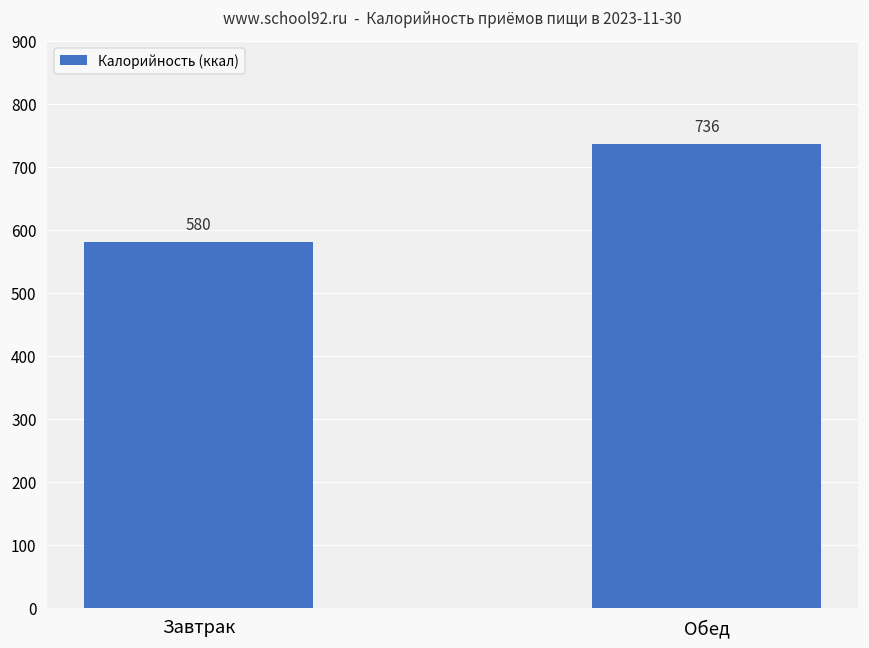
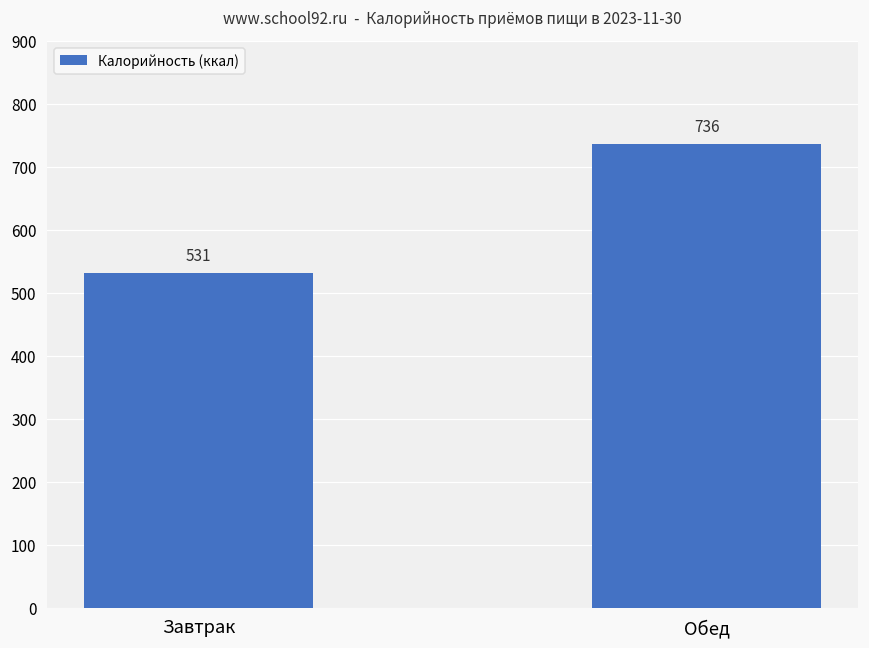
Завтрак: 580 -> 531
